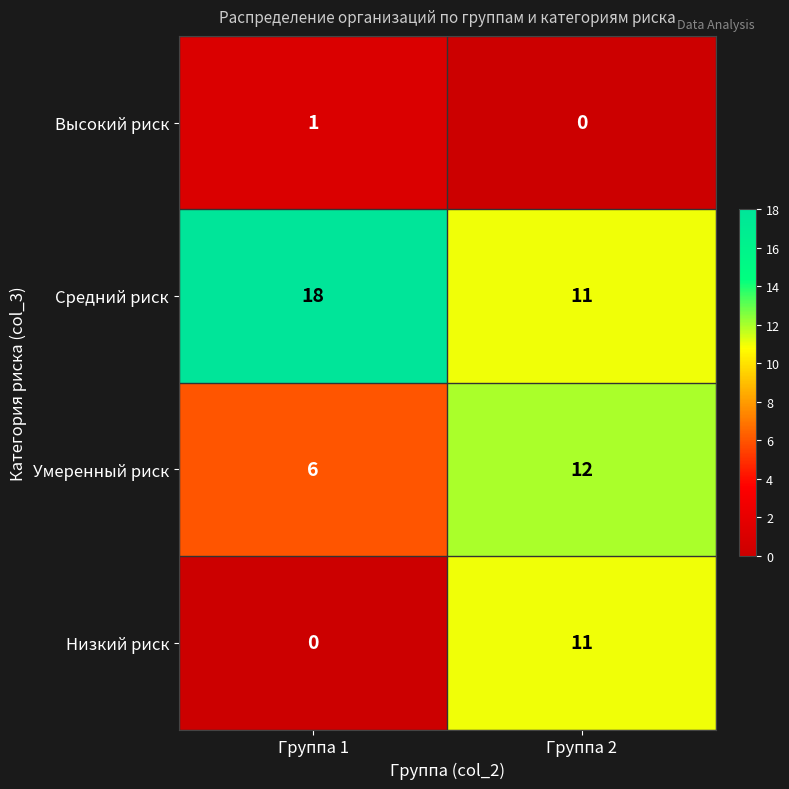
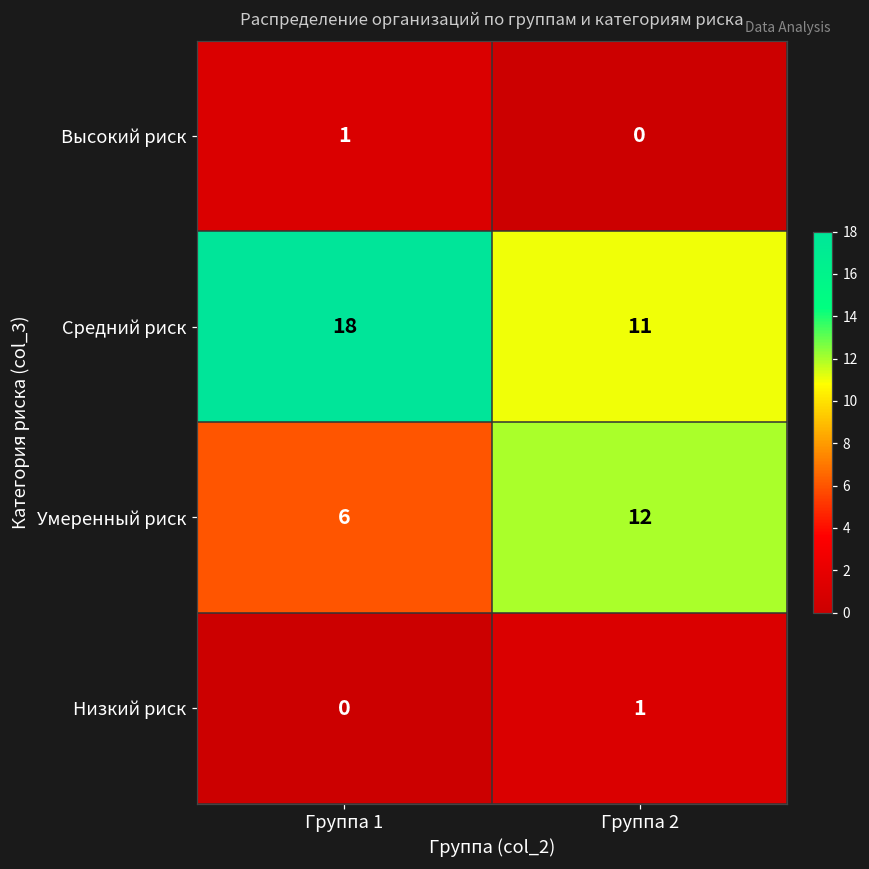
Низкий риск, Группа 2: 11 -> 1
